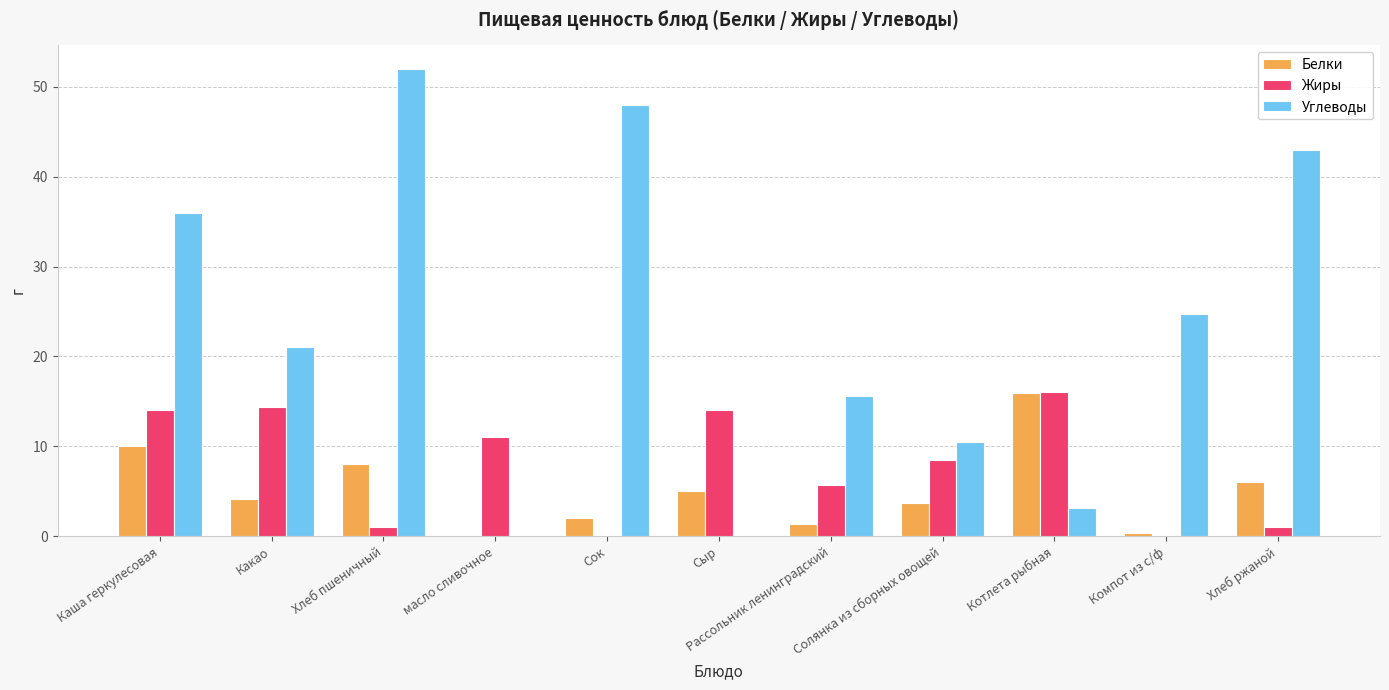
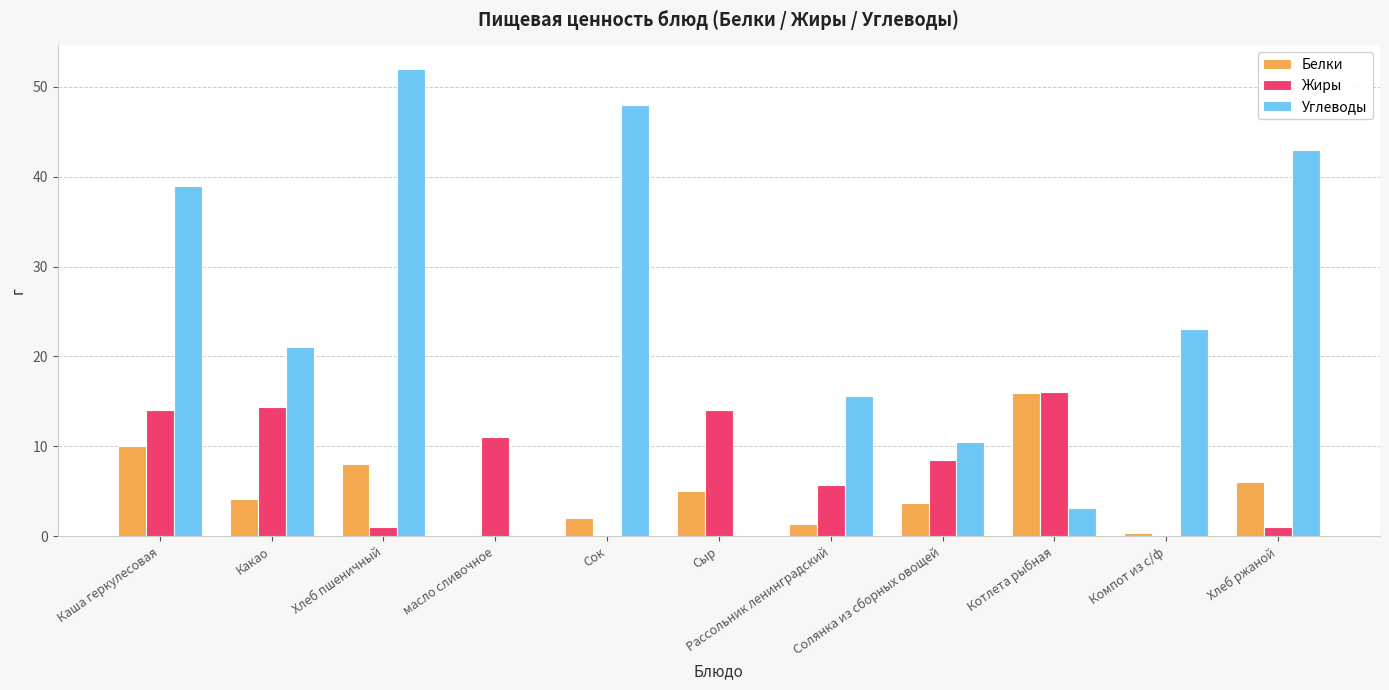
Углеводы, Каша геркулесовая: 36 -> 39
Углеводы, Компот из с/ф: 25 -> 23
